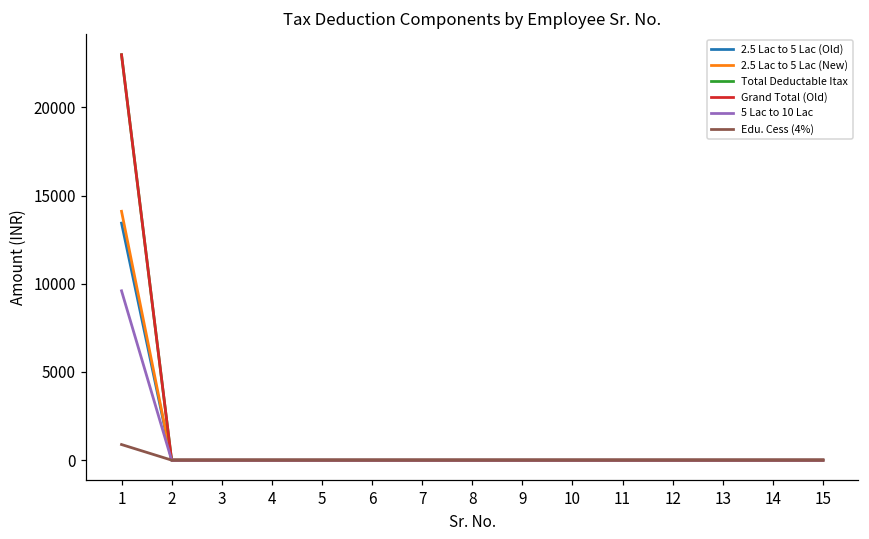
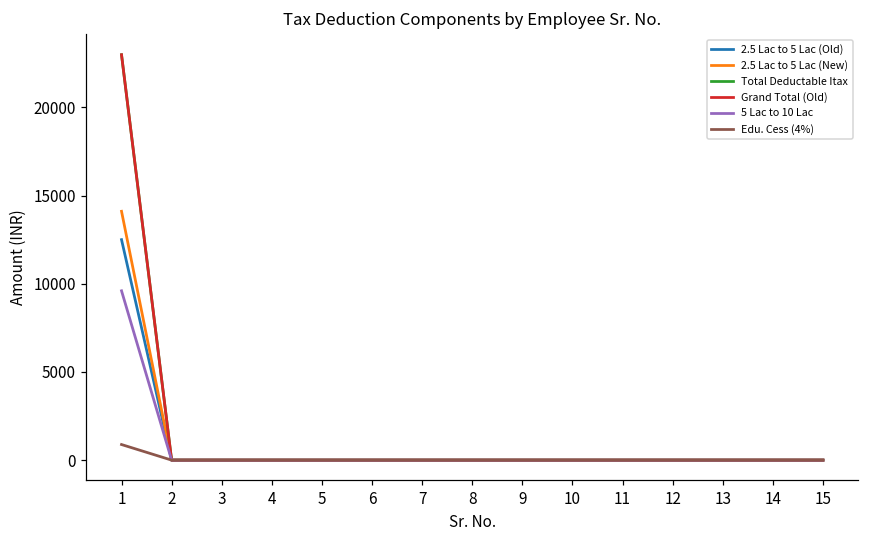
2.5 Lac to 5 Lac (Old), 1: 13400 -> 12500
